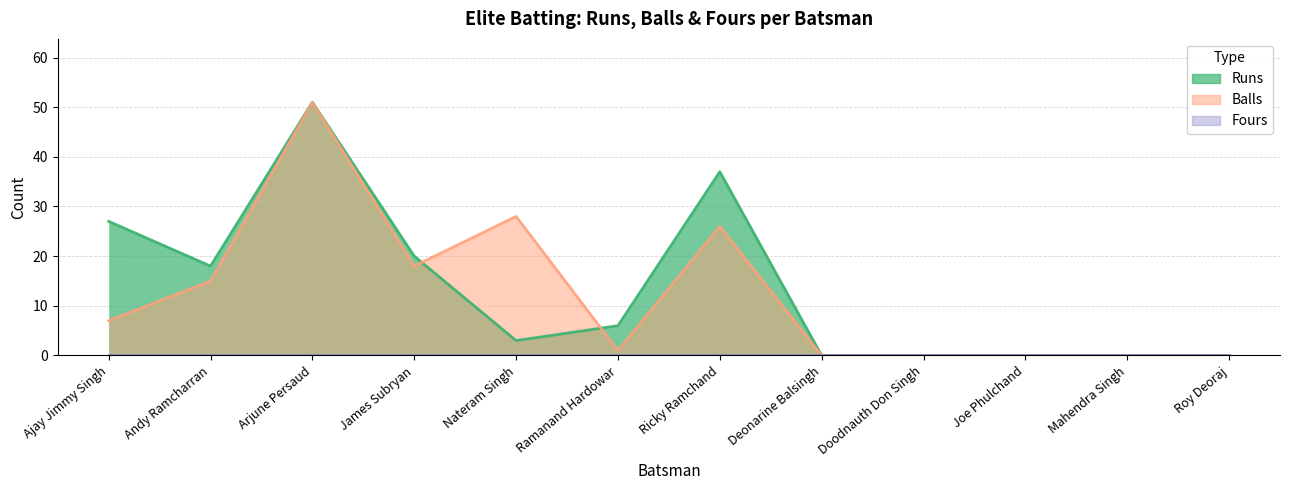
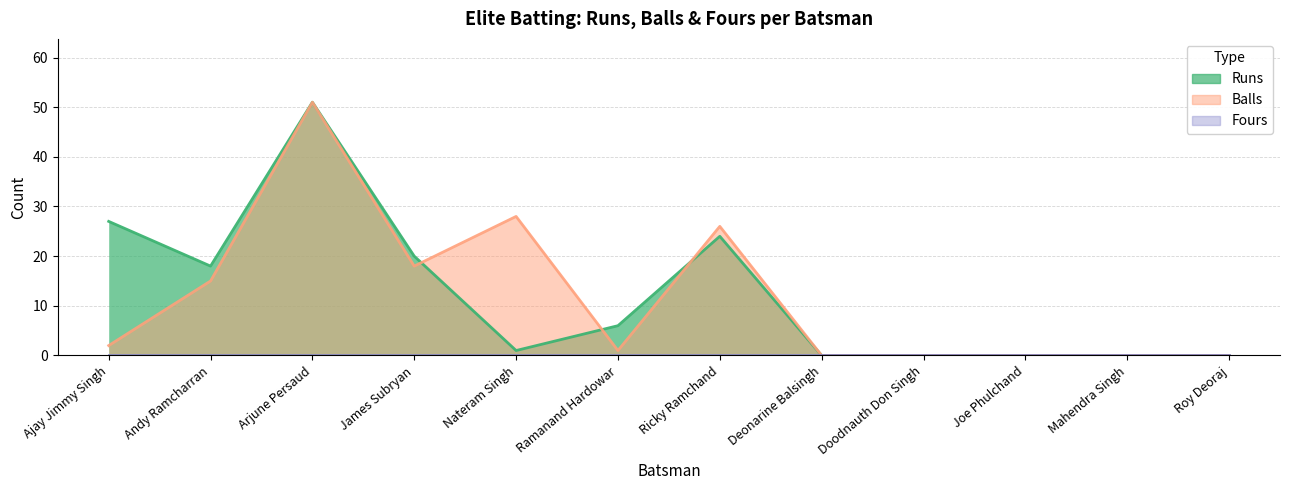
Balls, Ajay Jimmy Singh: 7 -> 2
Runs, Nateram Singh: 3 -> 1
Runs, Ricky Ramchand: 37 -> 24
